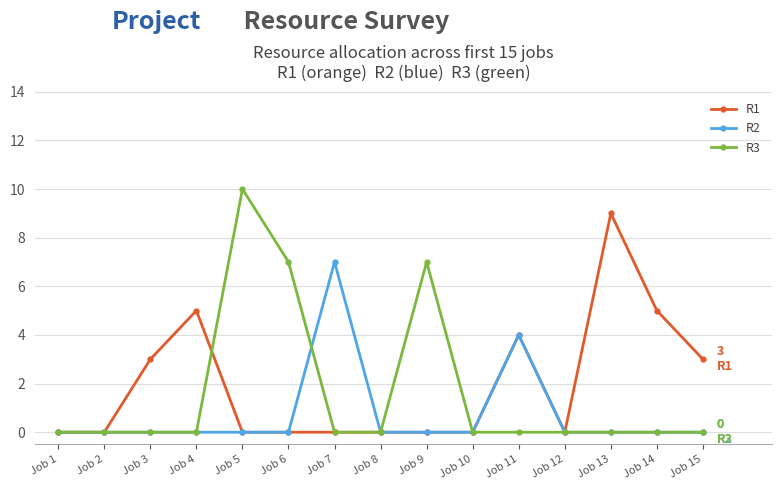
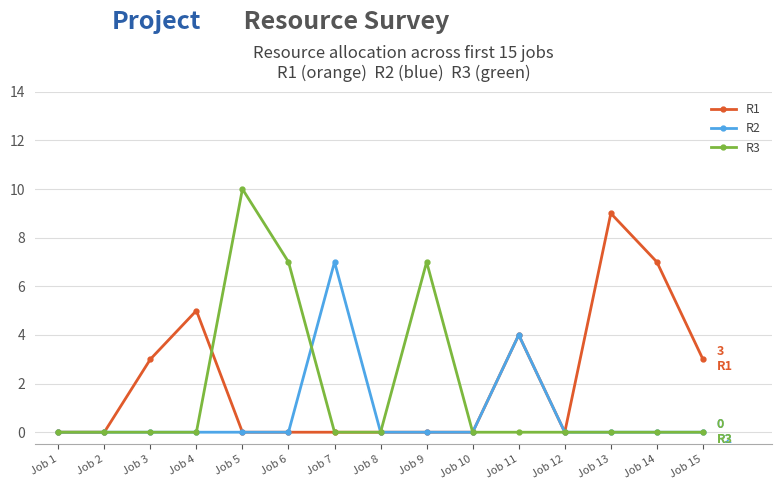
R1, Job 14: 5 -> 7
